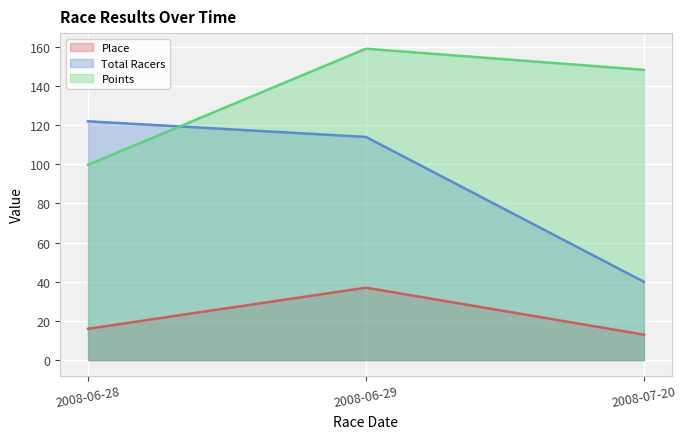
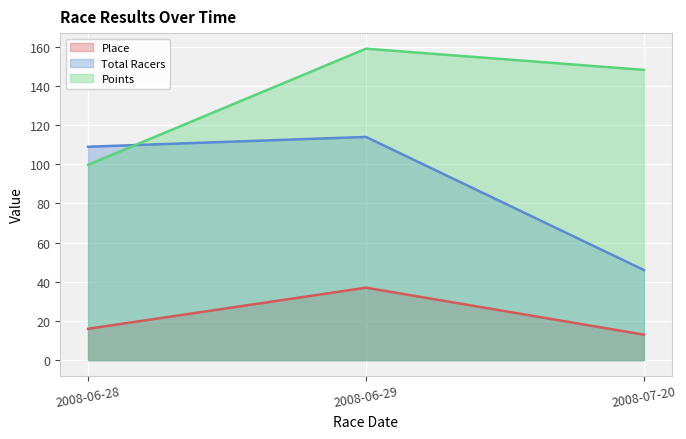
Total Racers, 2008-06-28: 122 -> 109
Total Racers, 2008-07-20: 40 -> 46
